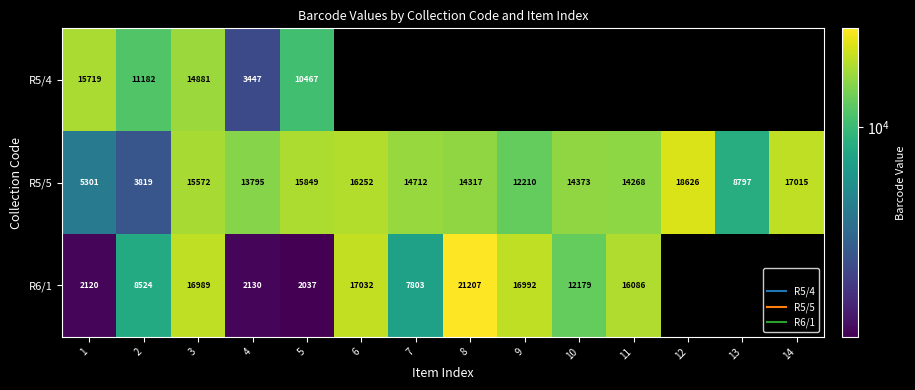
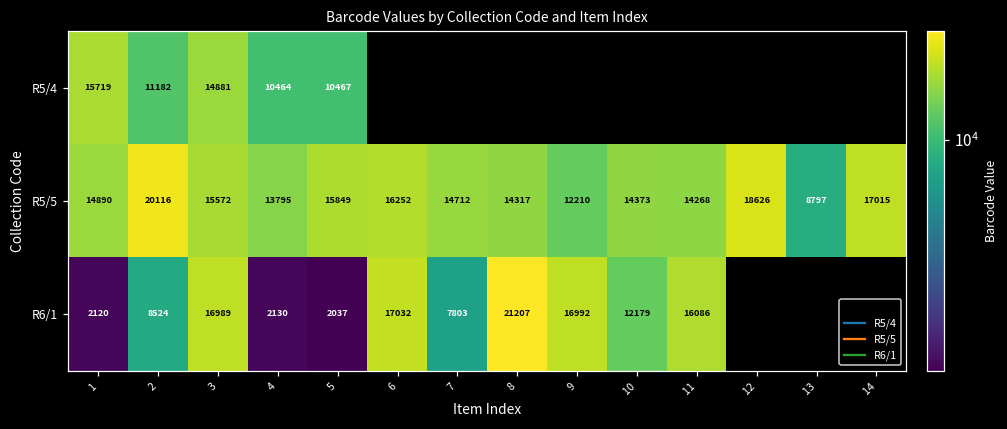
R5/4, 4: 3447 -> 10464
R5/5, 1: 5301 -> 14890
R5/5, 2: 3819 -> 20116
